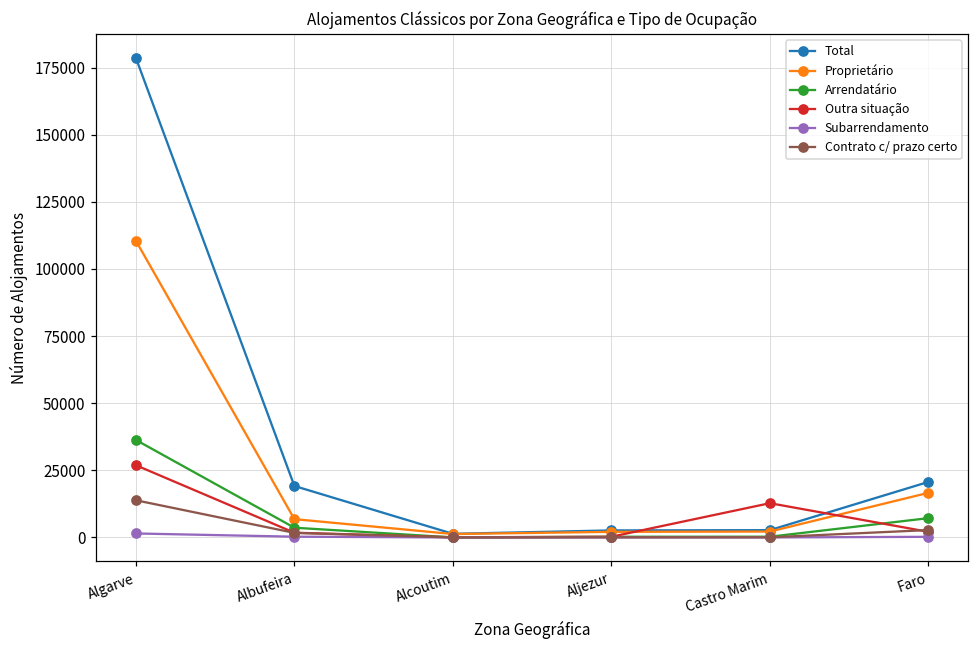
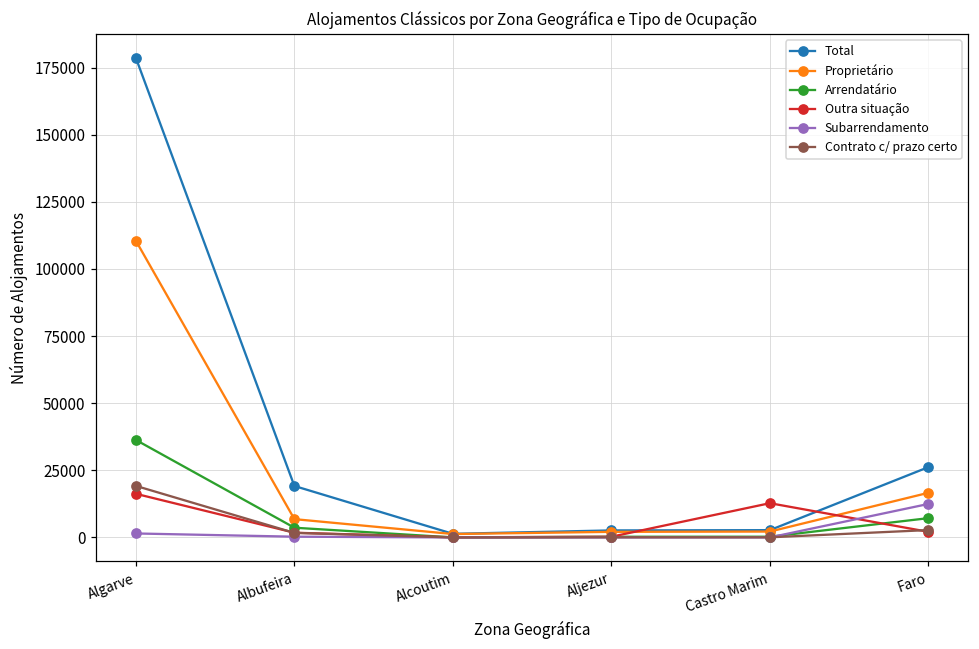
Outra situação, Algarve: 27000 -> 16000
Contrato c/ prazo certo, Algarve: 14000 -> 19000
Total, Faro: 21000 -> 26000
Subarrendamento, Faro: 0 -> 12000
